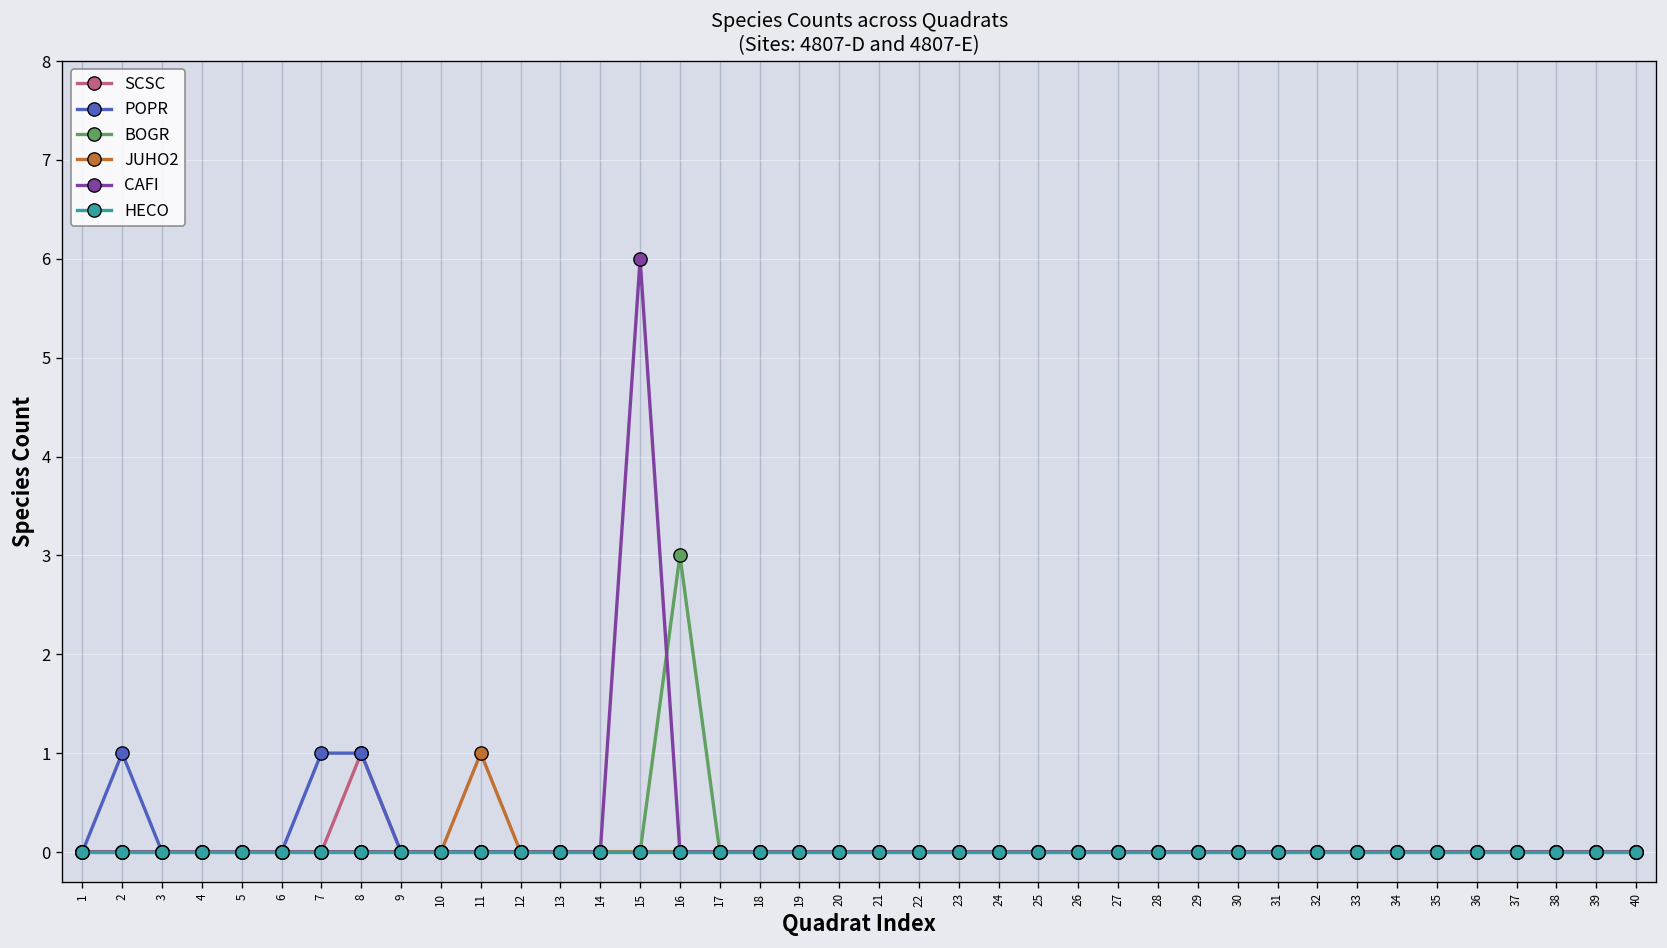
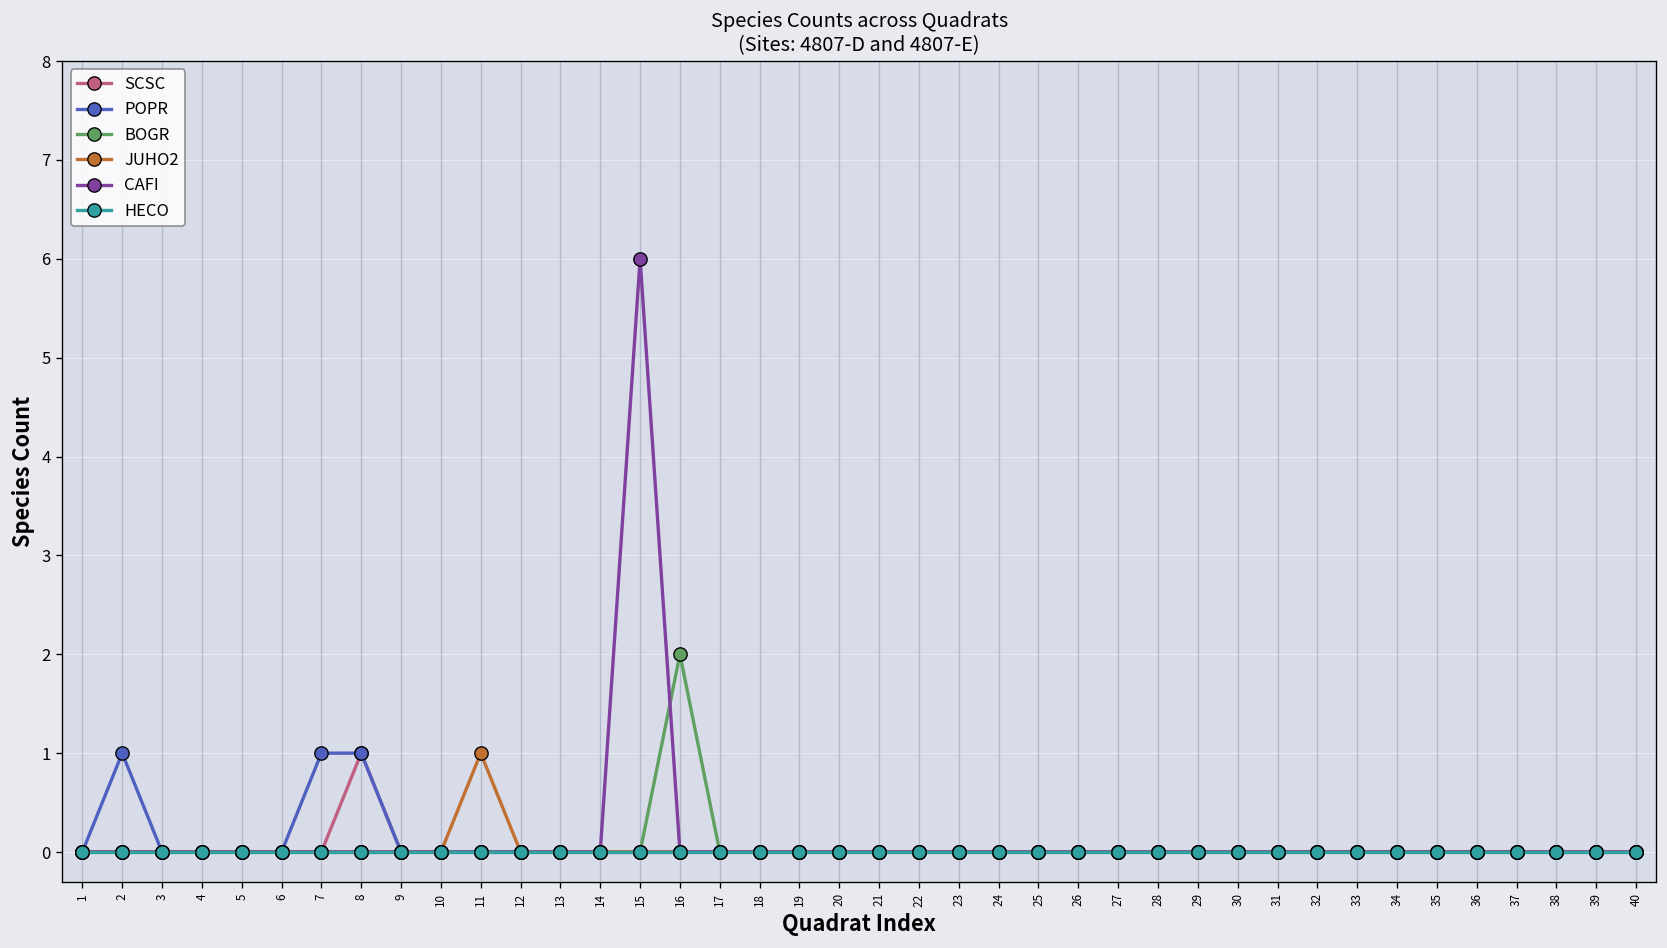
BOGR, 16: 3 -> 2
